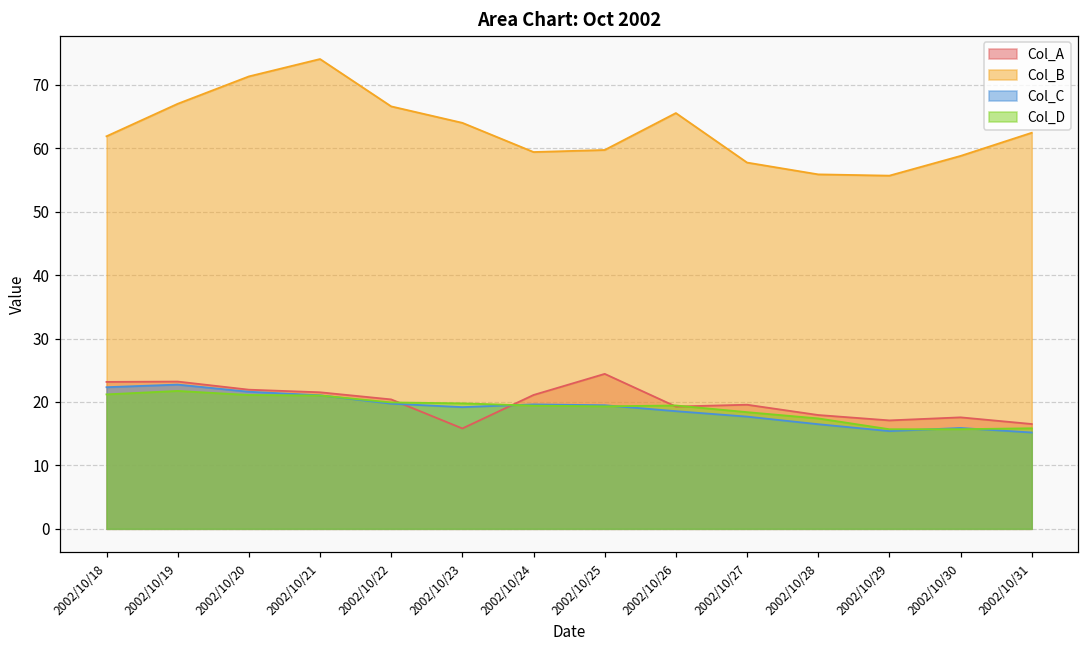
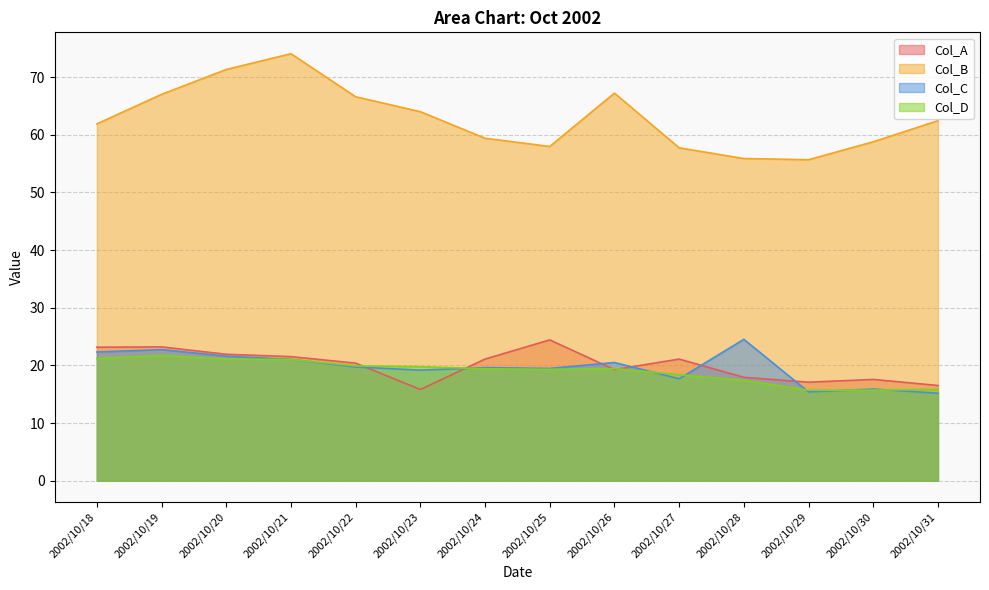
Col_B, 2002/10/25: 60 -> 58
Col_B, 2002/10/26: 66 -> 67
Col_C, 2002/10/26: 19 -> 21
Col_A, 2002/10/27: 20 -> 21
Col_C, 2002/10/28: 16 -> 25
